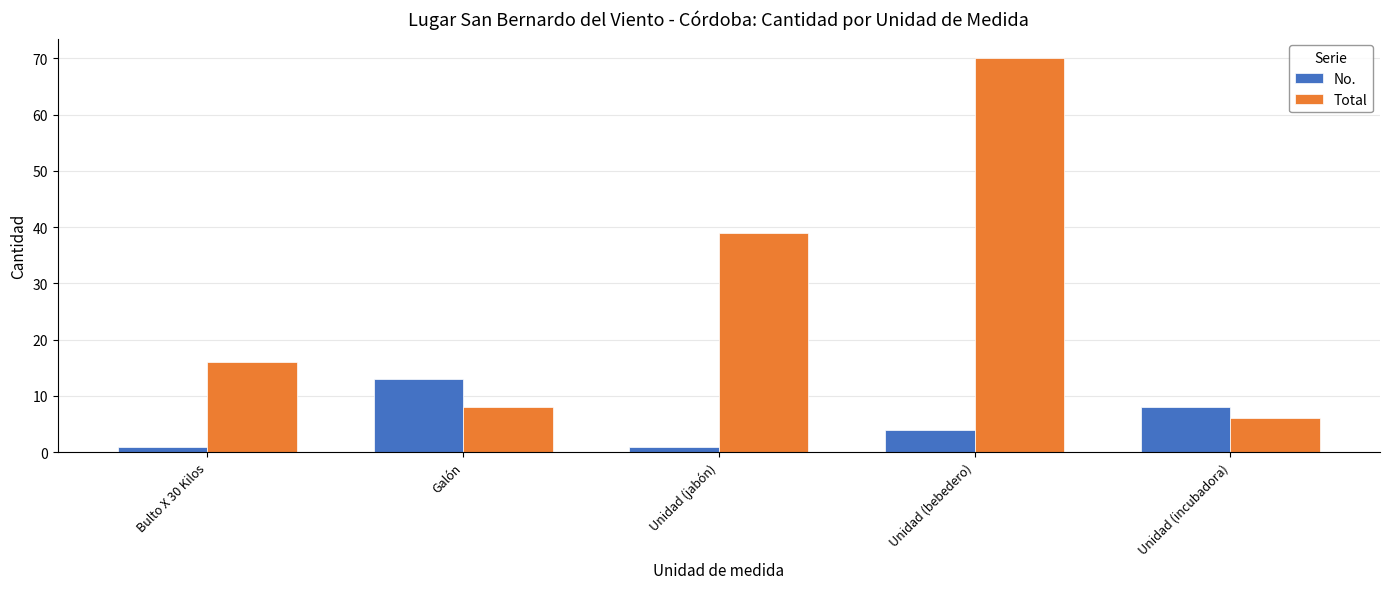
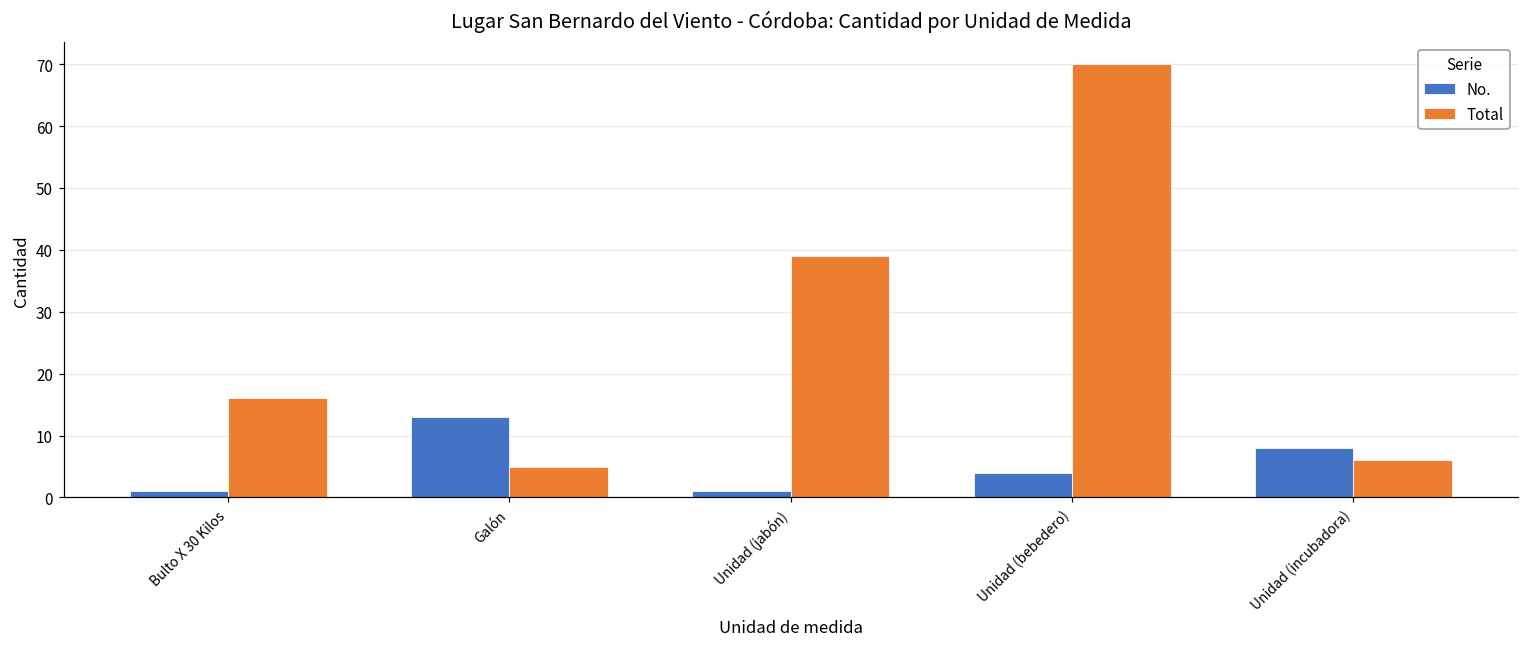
Total, Galón: 8 -> 5
